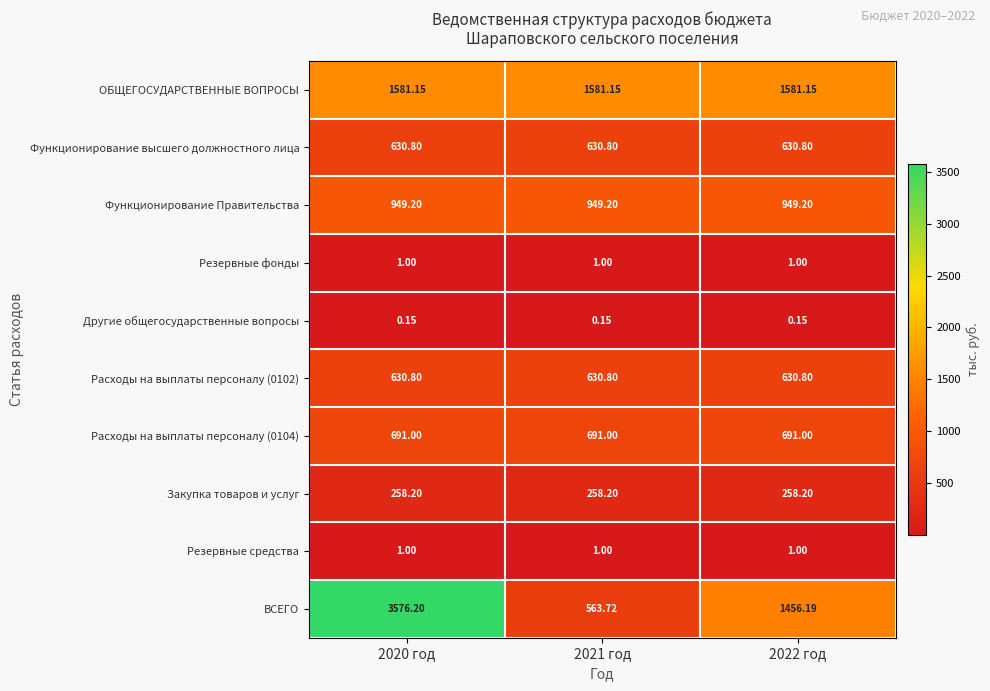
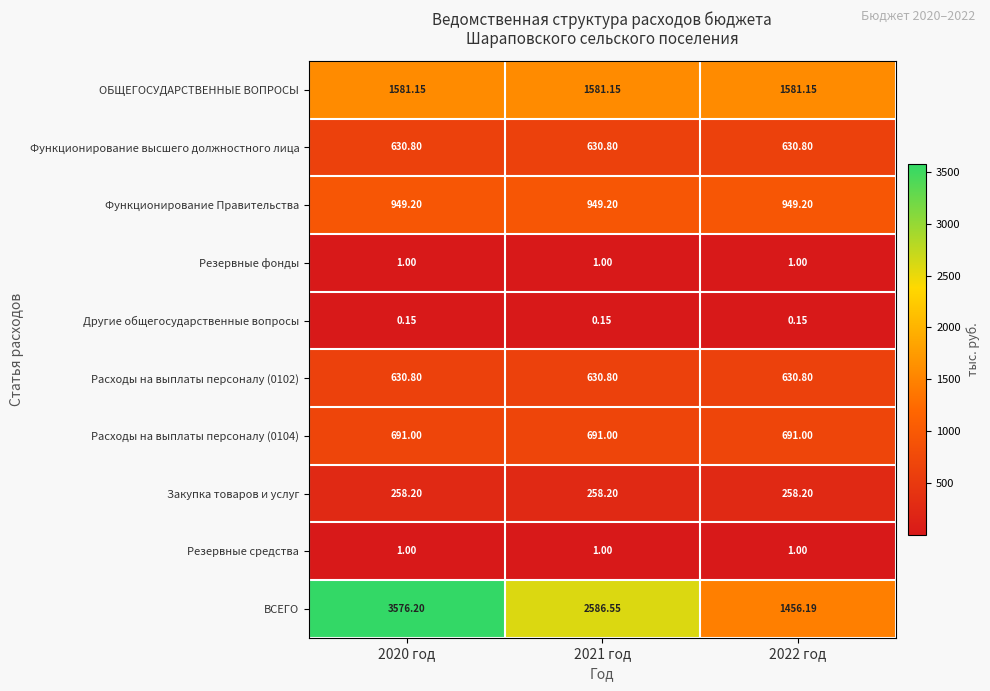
ВСЕГО, 2021 год: 563.72 -> 2586.55
